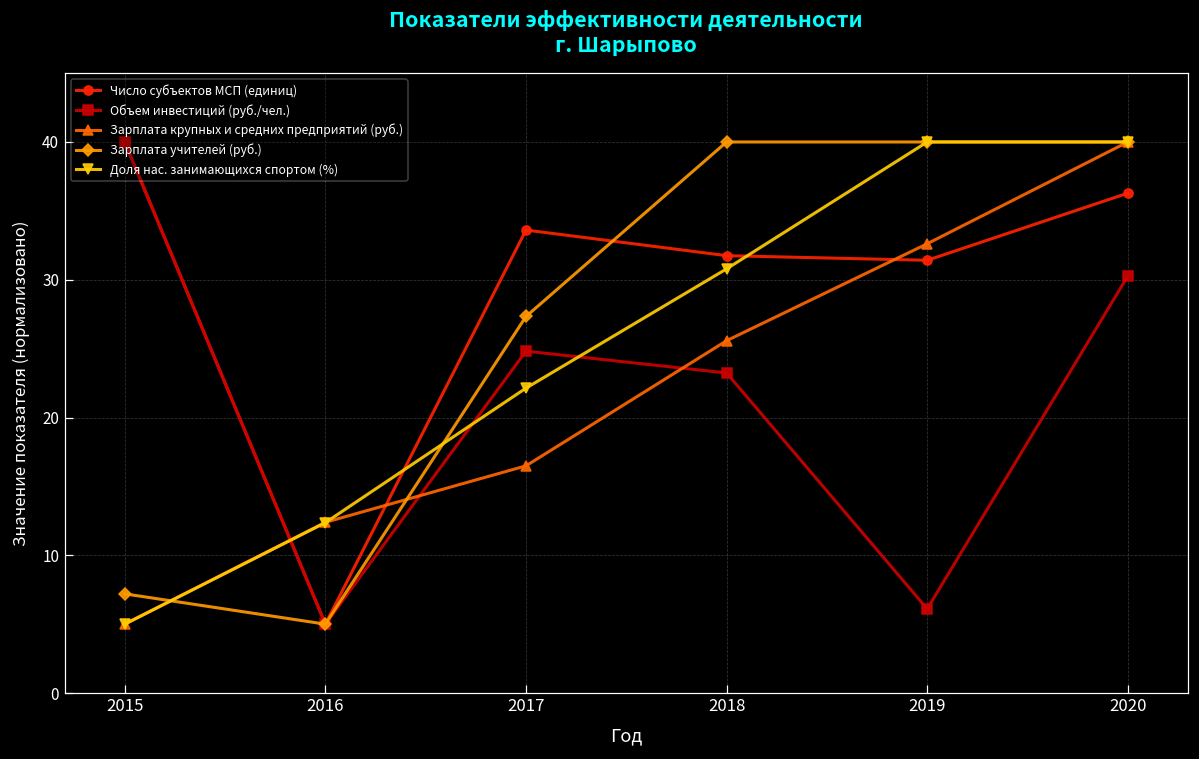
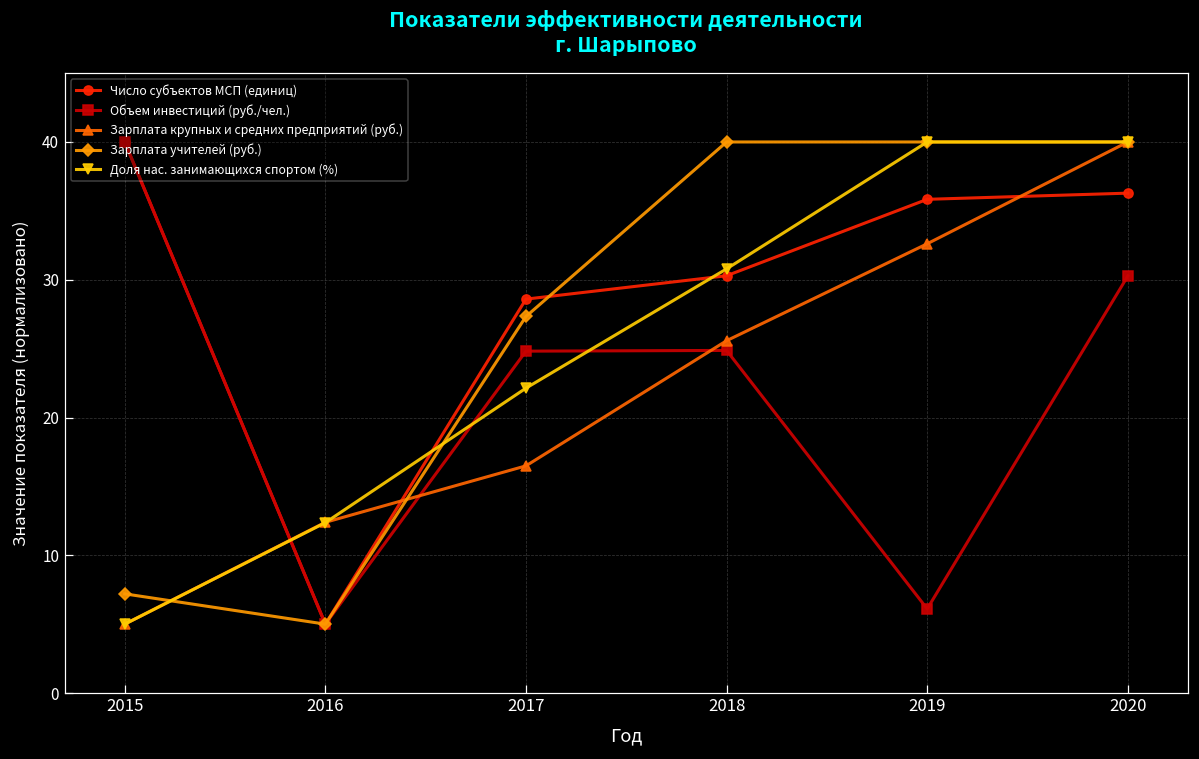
Число субъектов МСП (единиц), 2017: 33.6 -> 28.6
Число субъектов МСП (единиц), 2018: 31.7 -> 30.3
Объем инвестиций (руб./чел.), 2018: 23.2 -> 24.9
Число субъектов МСП (единиц), 2019: 31.4 -> 35.8
